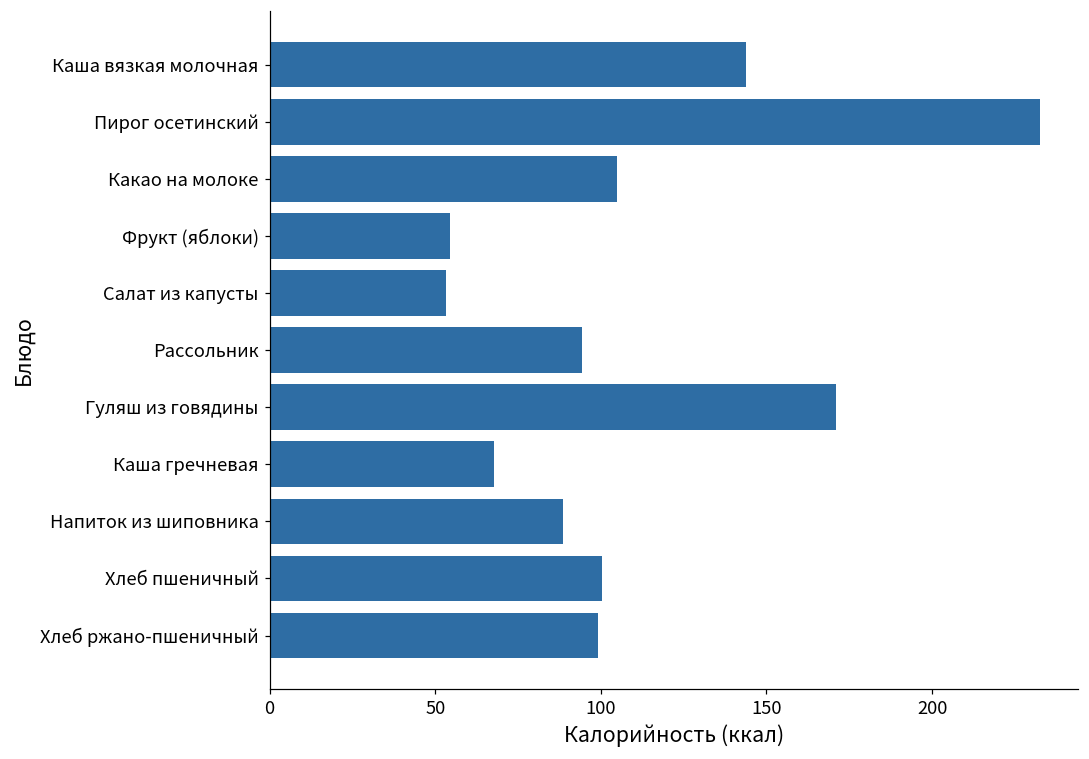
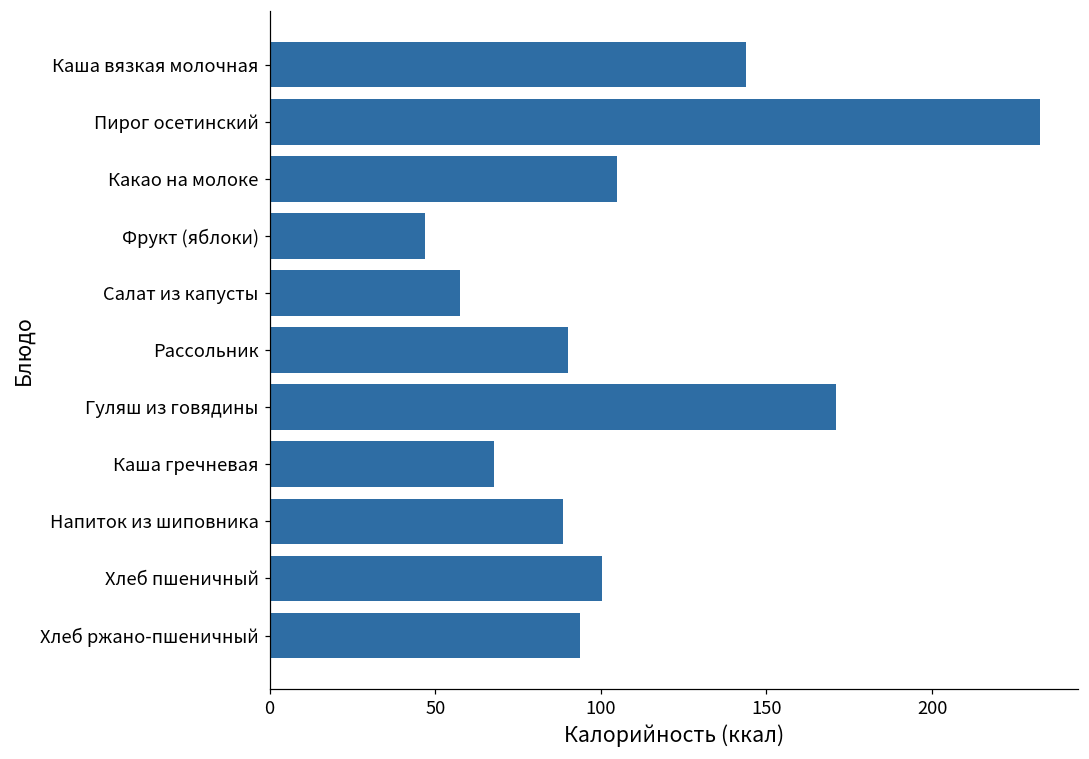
Фрукт (яблоки): 54 -> 47
Салат из капусты: 53 -> 57
Рассольник: 94 -> 90
Хлеб ржано-пшеничный: 99 -> 94
